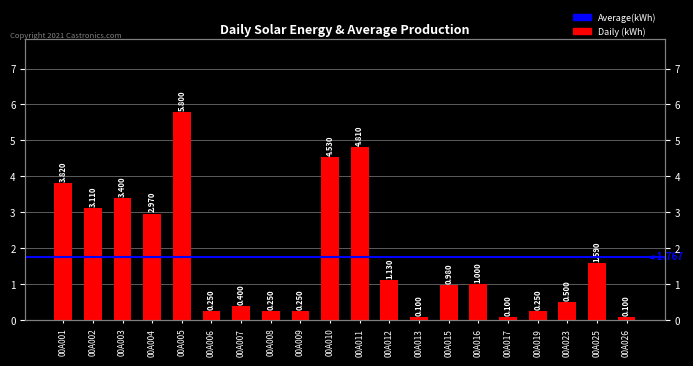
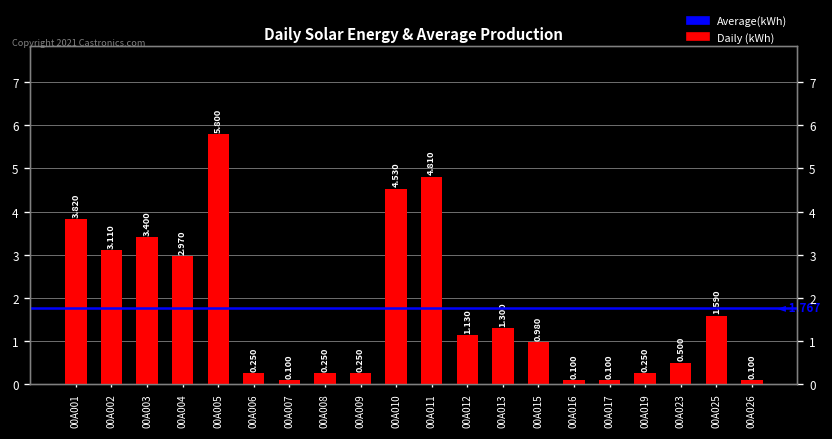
00A007: 0.400 -> 0.100
00A013: 0.100 -> 1.300
00A016: 1.000 -> 0.100
